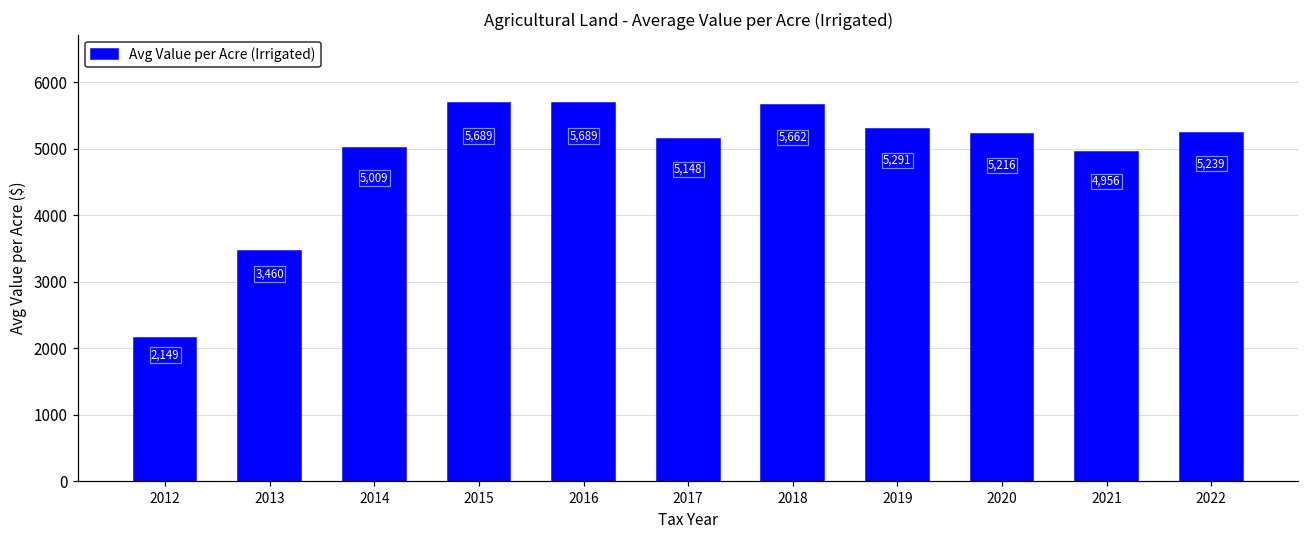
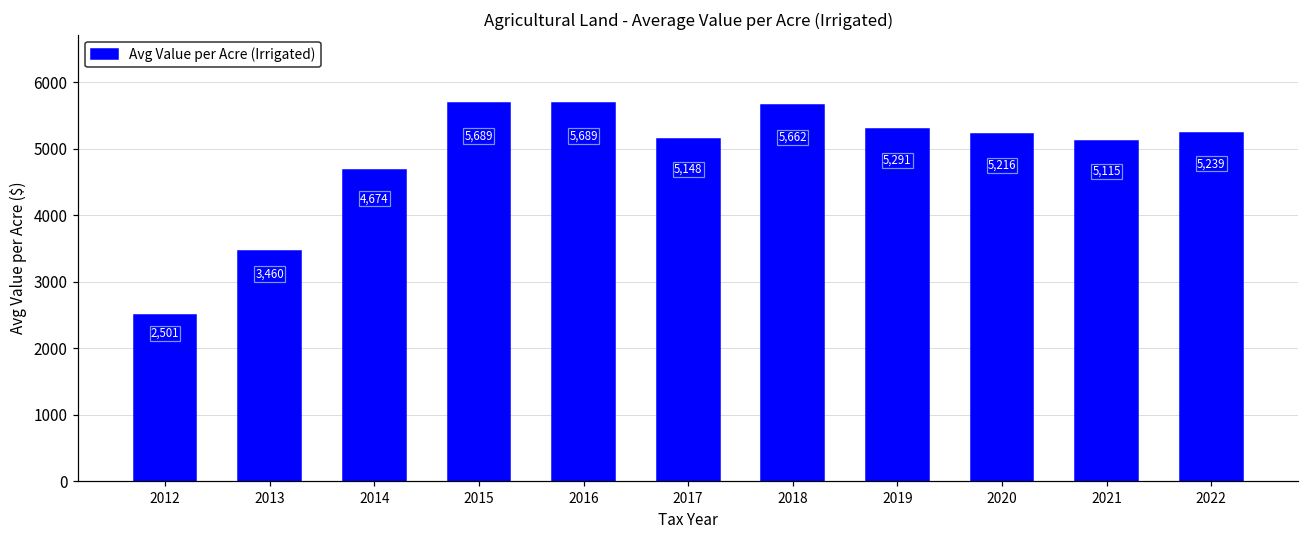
2012: 2,149 -> 2,501
2014: 5,009 -> 4,674
2021: 4,956 -> 5,115
